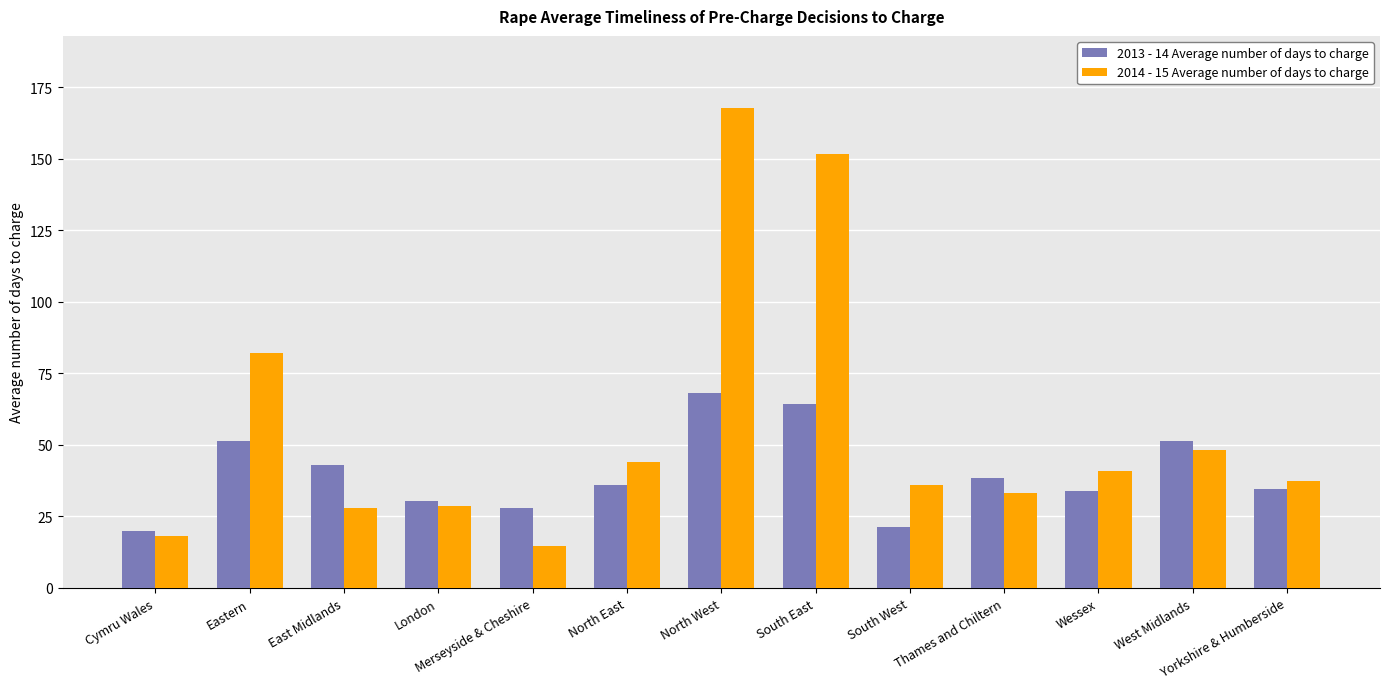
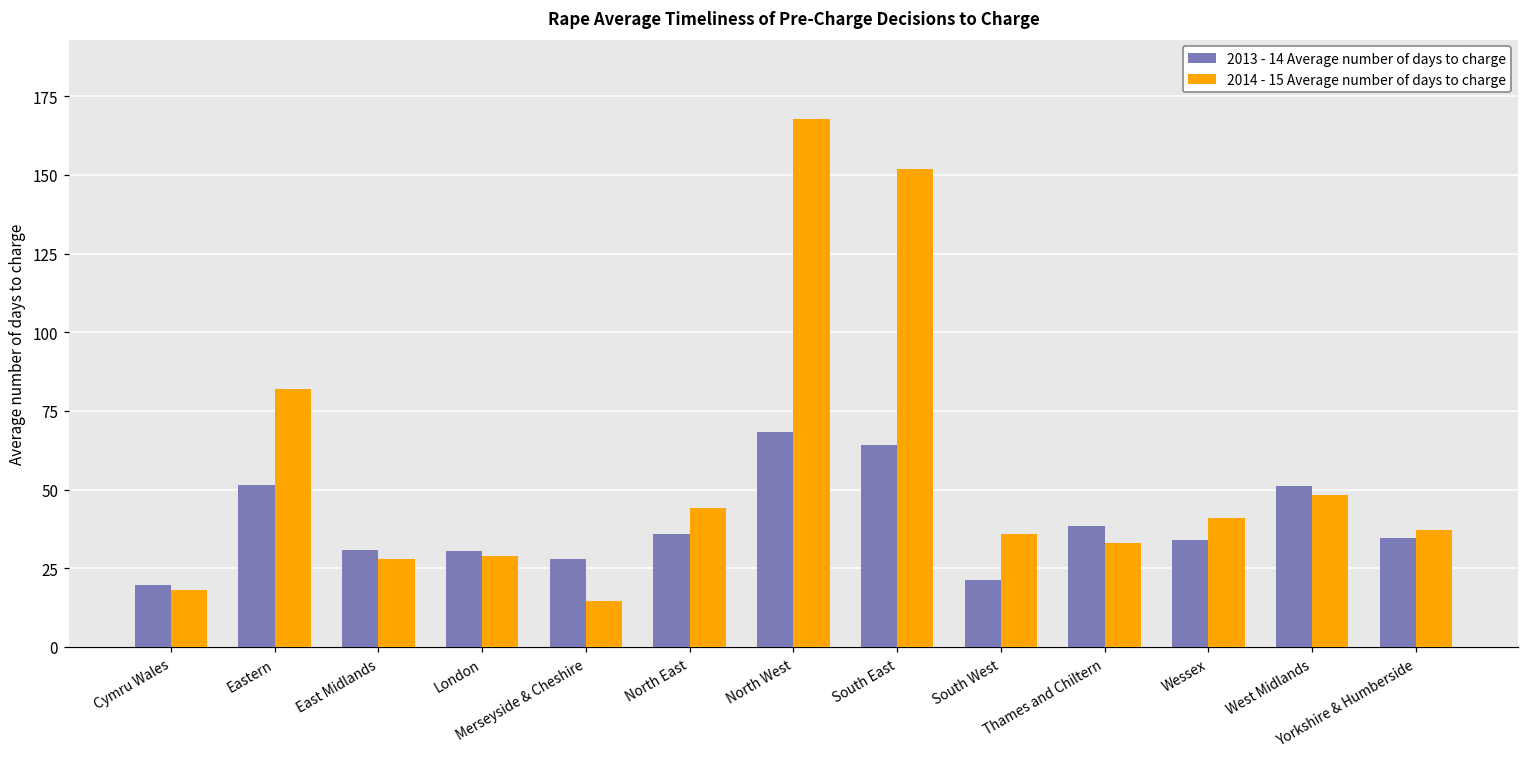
2013 - 14 Average number of days to charge, East Midlands: 43 -> 31
